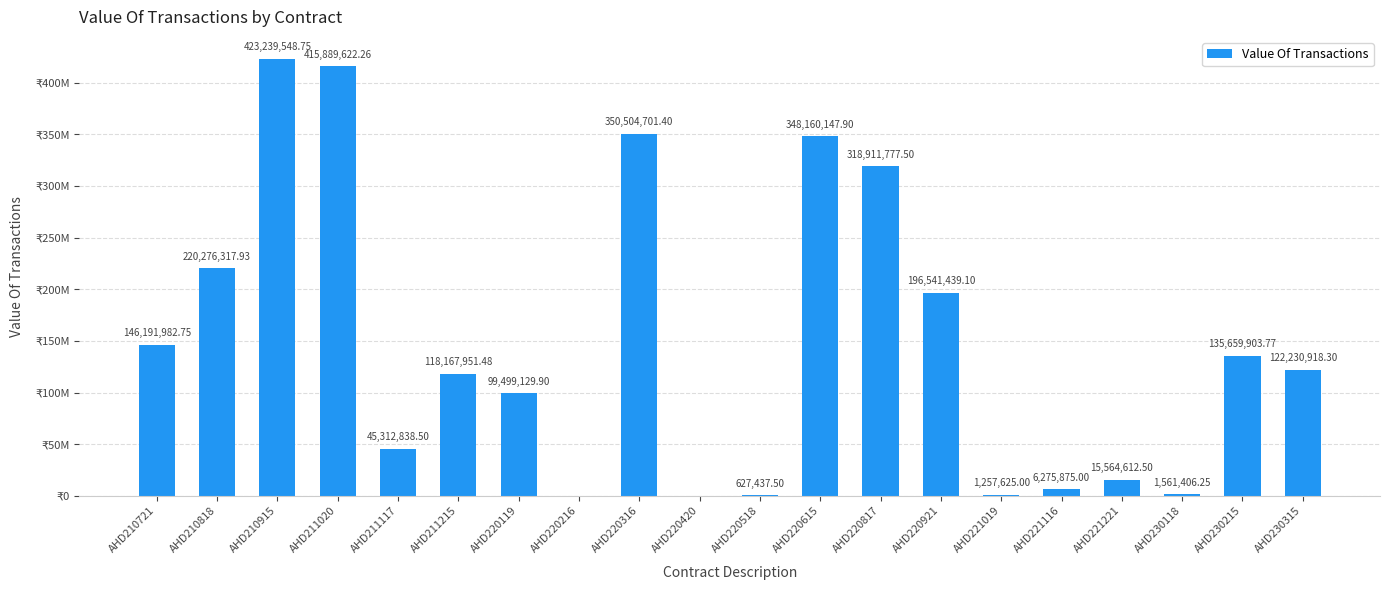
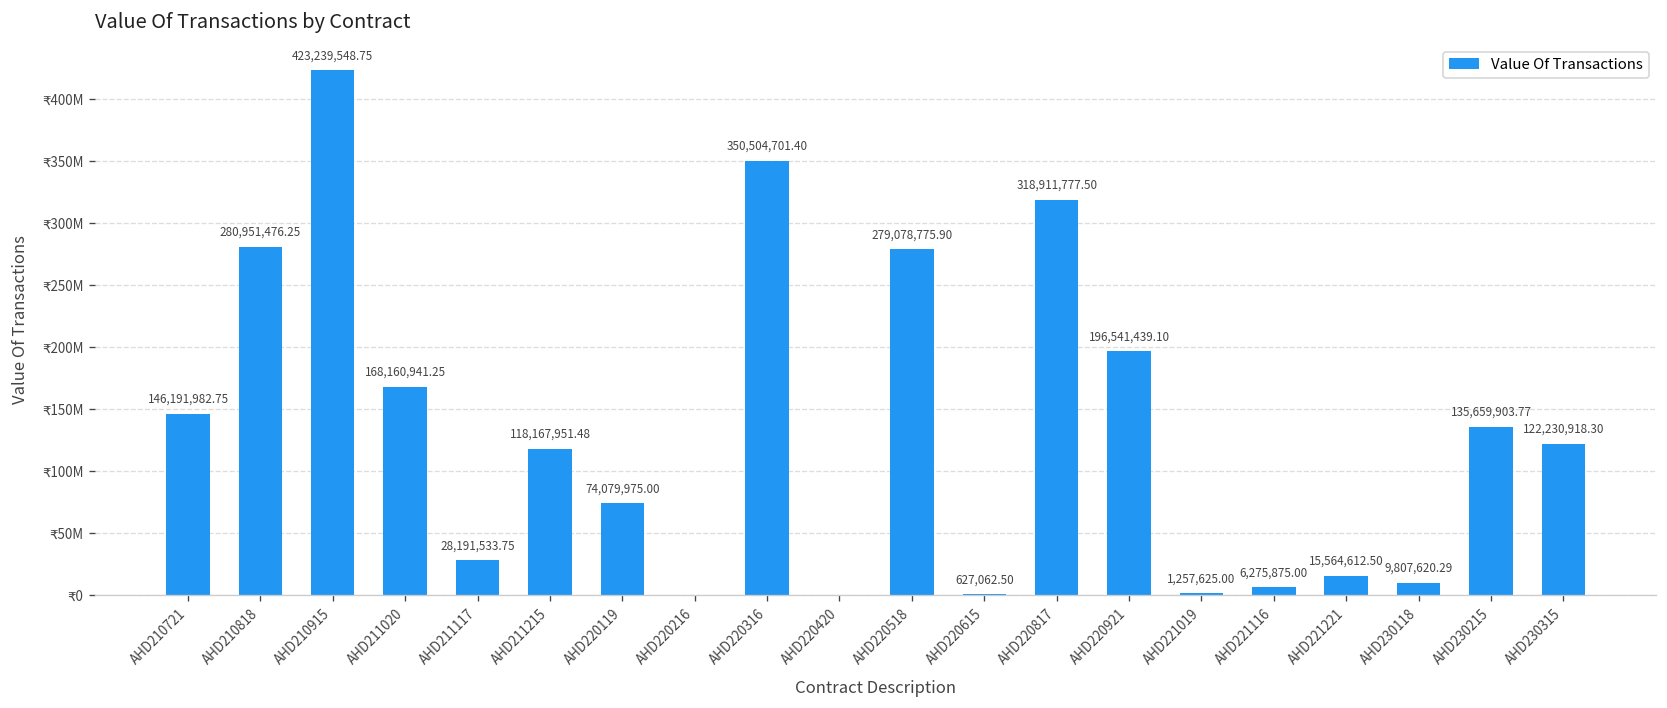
AHD210818: 220,276,317.93 -> 280,951,476.25
AHD211020: 415,889,622.26 -> 168,160,941.25
AHD211117: 45,312,838.50 -> 28,191,533.75
AHD220119: 99,499,129.90 -> 74,079,975.00
AHD220518: 627,437.50 -> 279,078,775.90
AHD220615: 348,160,147.90 -> 627,062.50
AHD230118: 1,561,406.25 -> 9,807,620.29
